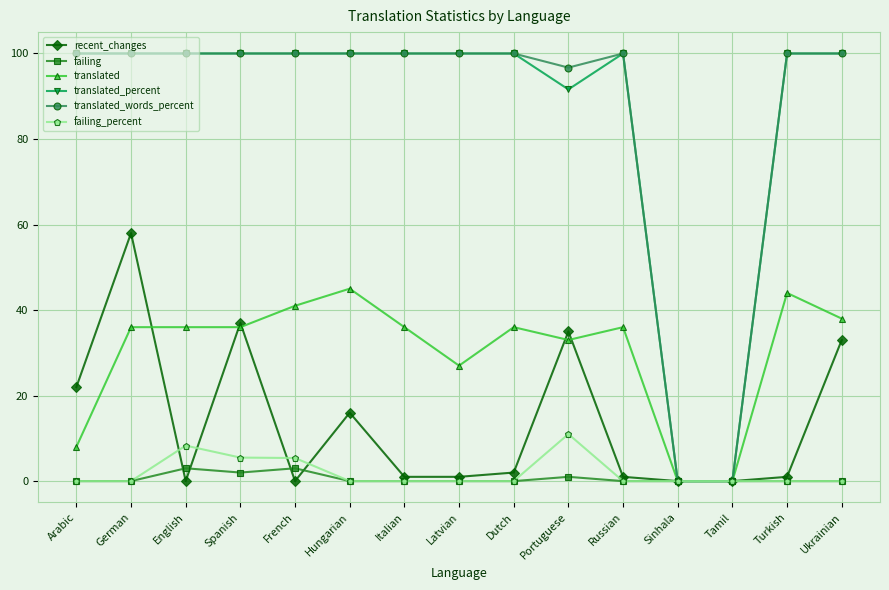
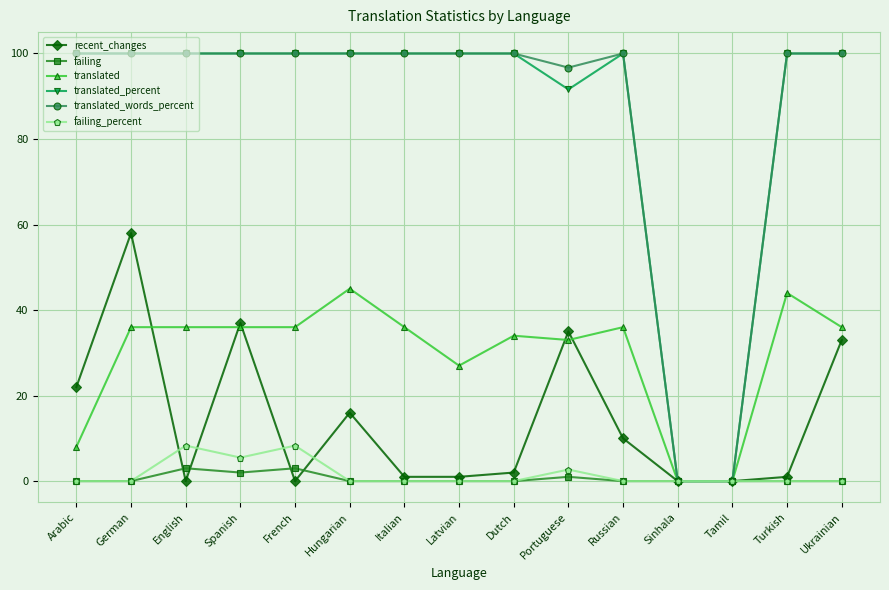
translated, French: 41 -> 36
failing_percent, French: 5 -> 8
translated, Dutch: 36 -> 34
failing_percent, Portuguese: 11 -> 3
recent_changes, Russian: 1 -> 10
translated, Ukrainian: 38 -> 36
